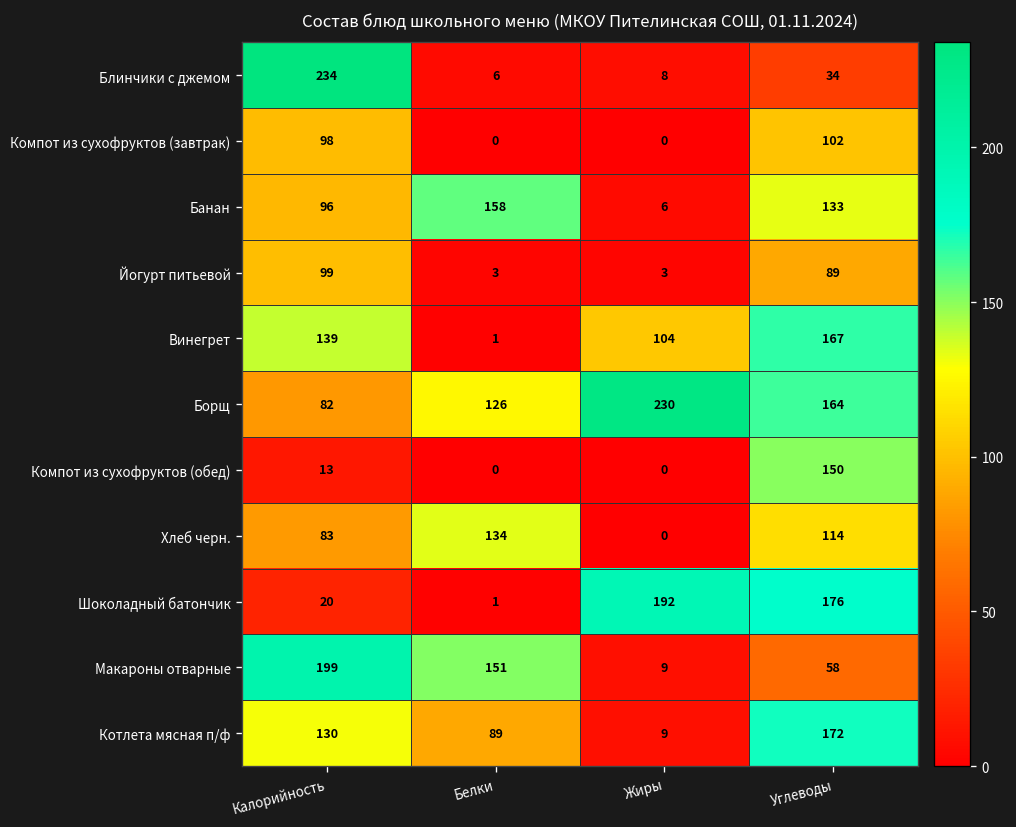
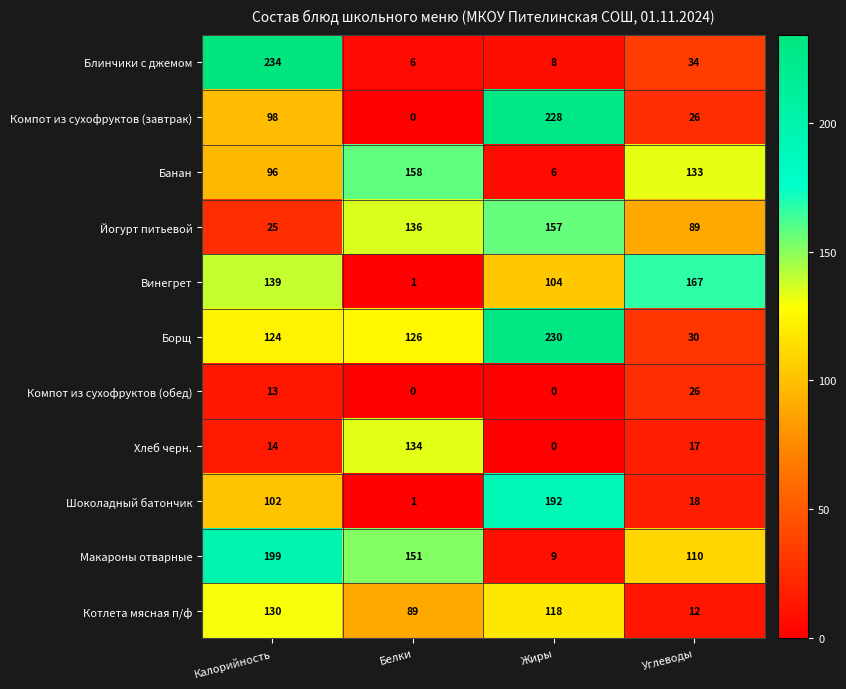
Компот из сухофруктов (завтрак), Жиры: 0 -> 228
Компот из сухофруктов (завтрак), Углеводы: 102 -> 26
Йогурт питьевой, Калорийность: 99 -> 25
Йогурт питьевой, Белки: 3 -> 136
Йогурт питьевой, Жиры: 3 -> 157
Борщ, Калорийность: 82 -> 124
Борщ, Углеводы: 164 -> 30
Компот из сухофруктов (обед), Углеводы: 150 -> 26
Хлеб черн., Калорийность: 83 -> 14
Хлеб черн., Углеводы: 114 -> 17
Шоколадный батончик, Калорийность: 20 -> 102
Шоколадный батончик, Углеводы: 176 -> 18
Макароны отварные, Углеводы: 58 -> 110
Котлета мясная п/ф, Жиры: 9 -> 118
Котлета мясная п/ф, Углеводы: 172 -> 12
